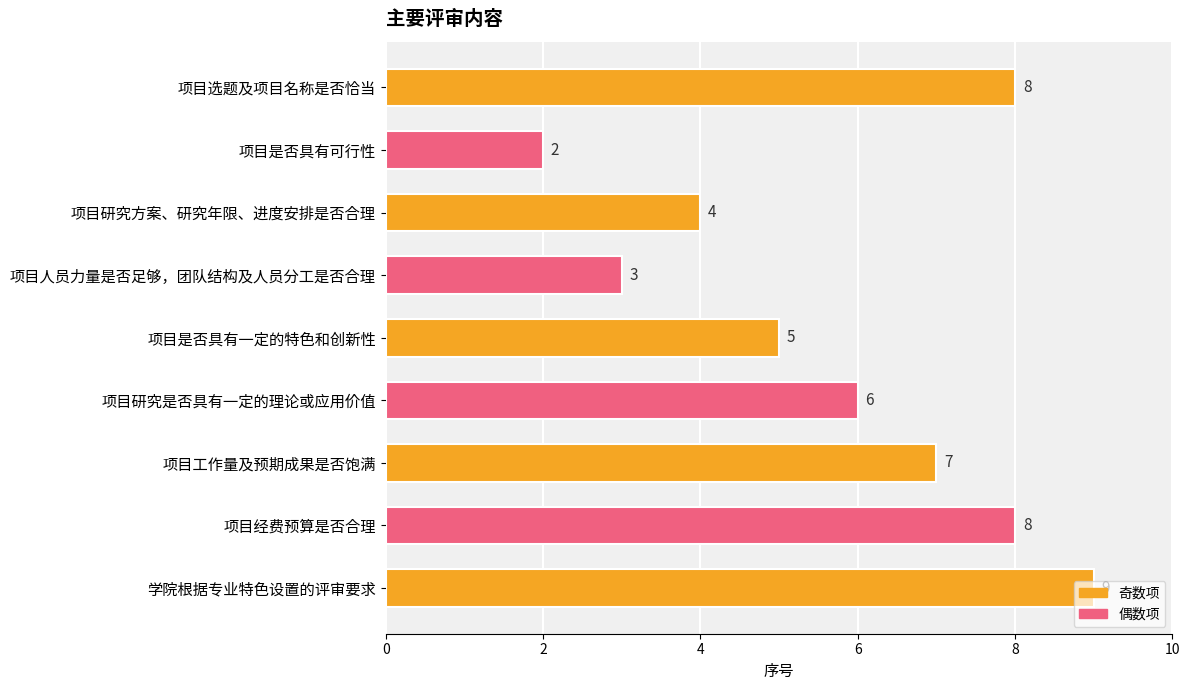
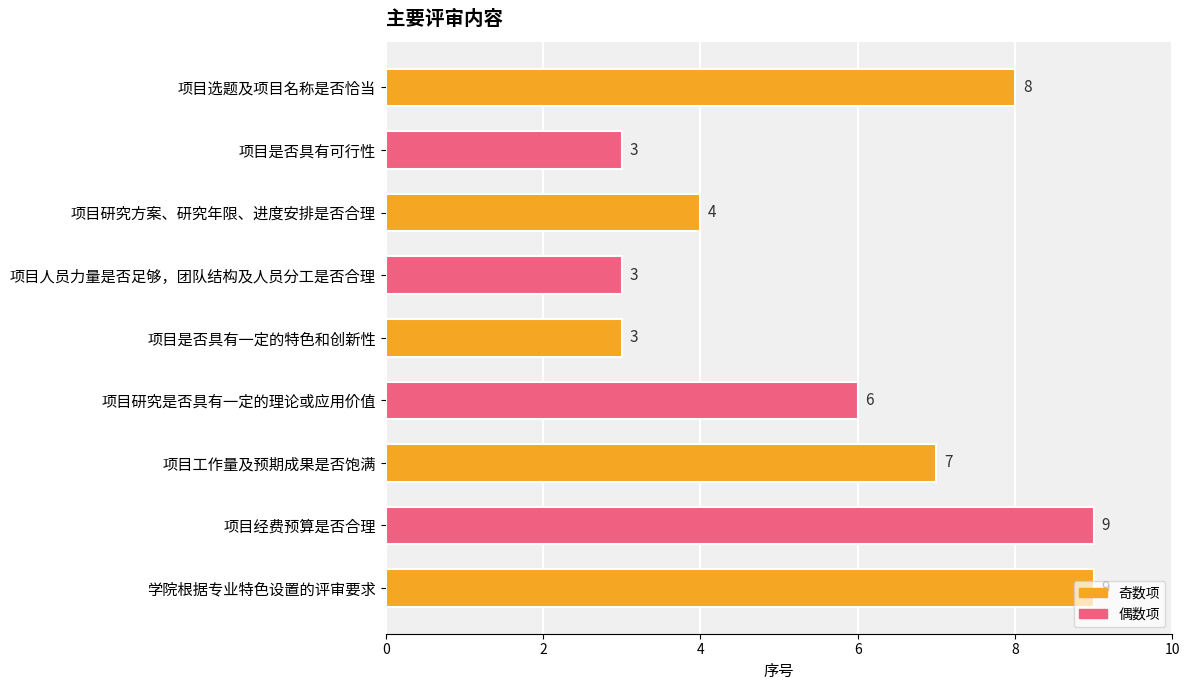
项目是否具有可行性: 2 -> 3
项目是否具有一定的特色和创新性: 5 -> 3
项目经费预算是否合理: 8 -> 9
